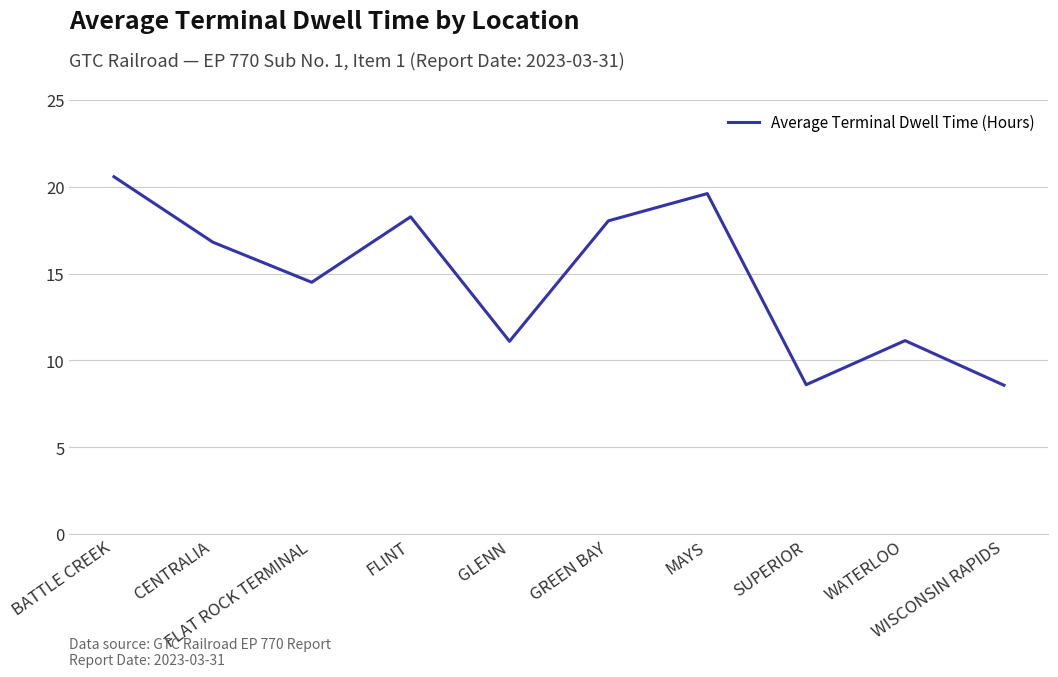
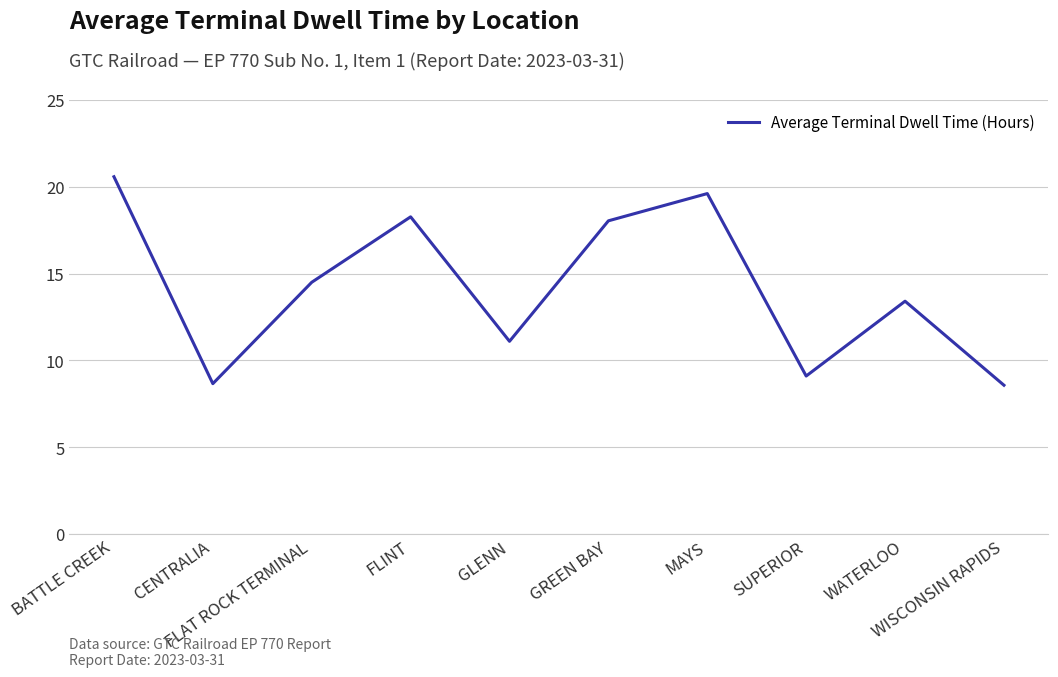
CENTRALIA: 16.8 -> 8.7
SUPERIOR: 8.6 -> 9.1
WATERLOO: 11.1 -> 13.4
